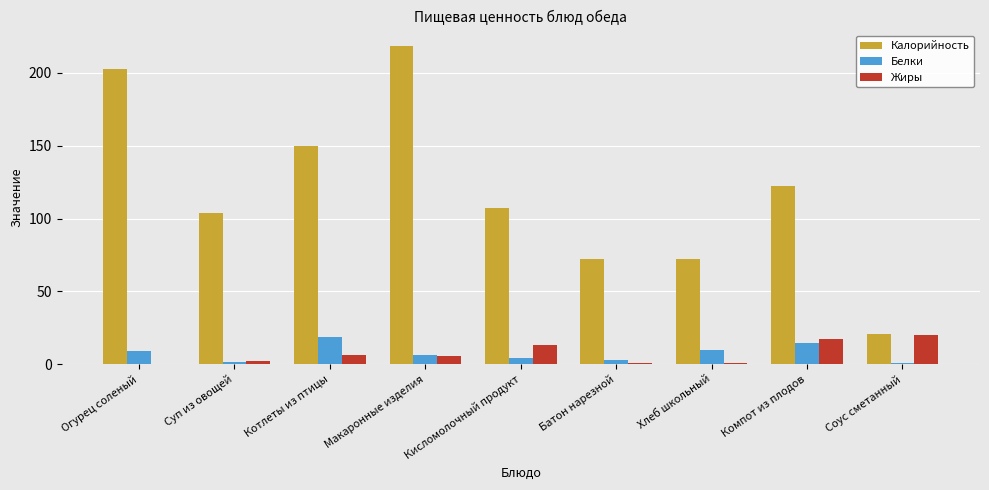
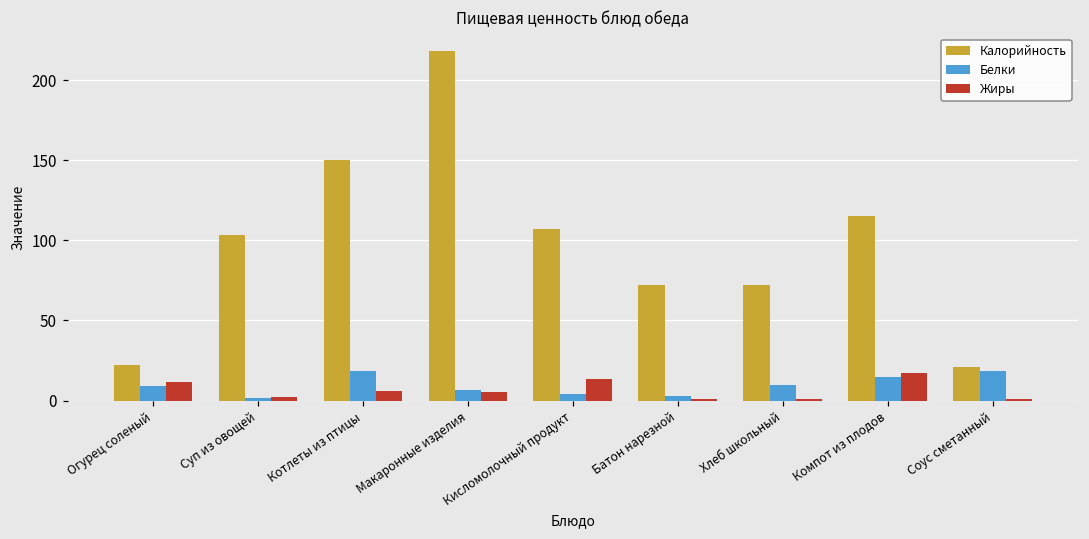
Калорийность, Огурец соленый: 203 -> 22
Жиры, Огурец соленый: 0 -> 11
Калорийность, Компот из плодов: 122 -> 115
Белки, Соус сметанный: 0 -> 18
Жиры, Соус сметанный: 20 -> 1
